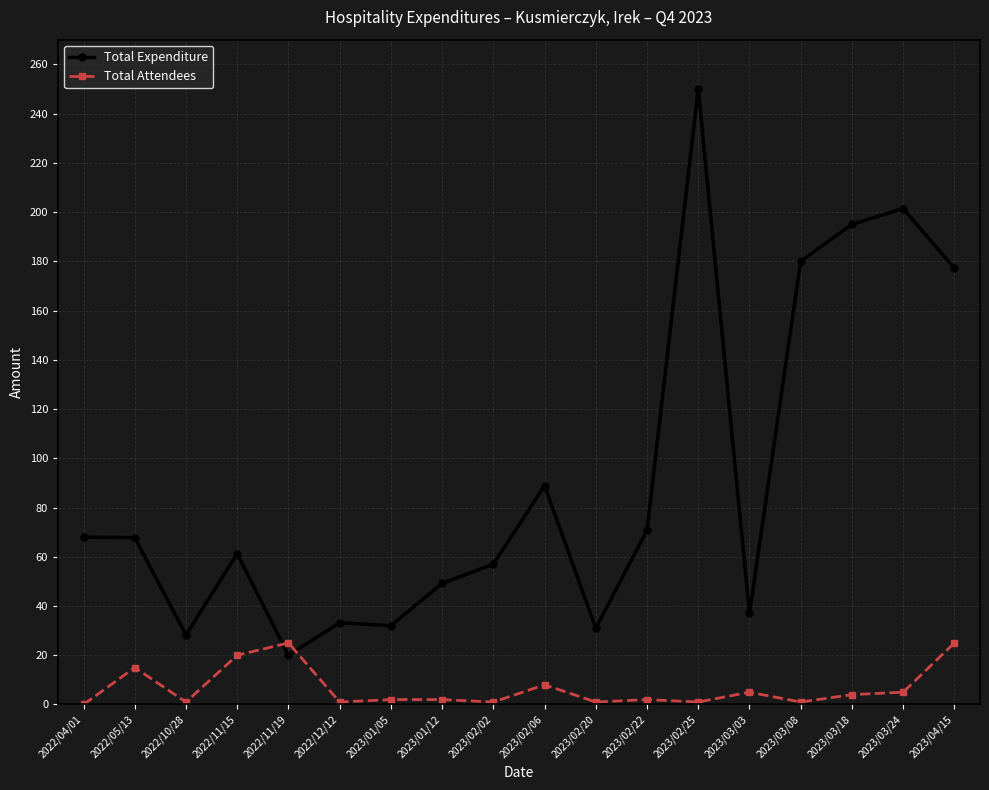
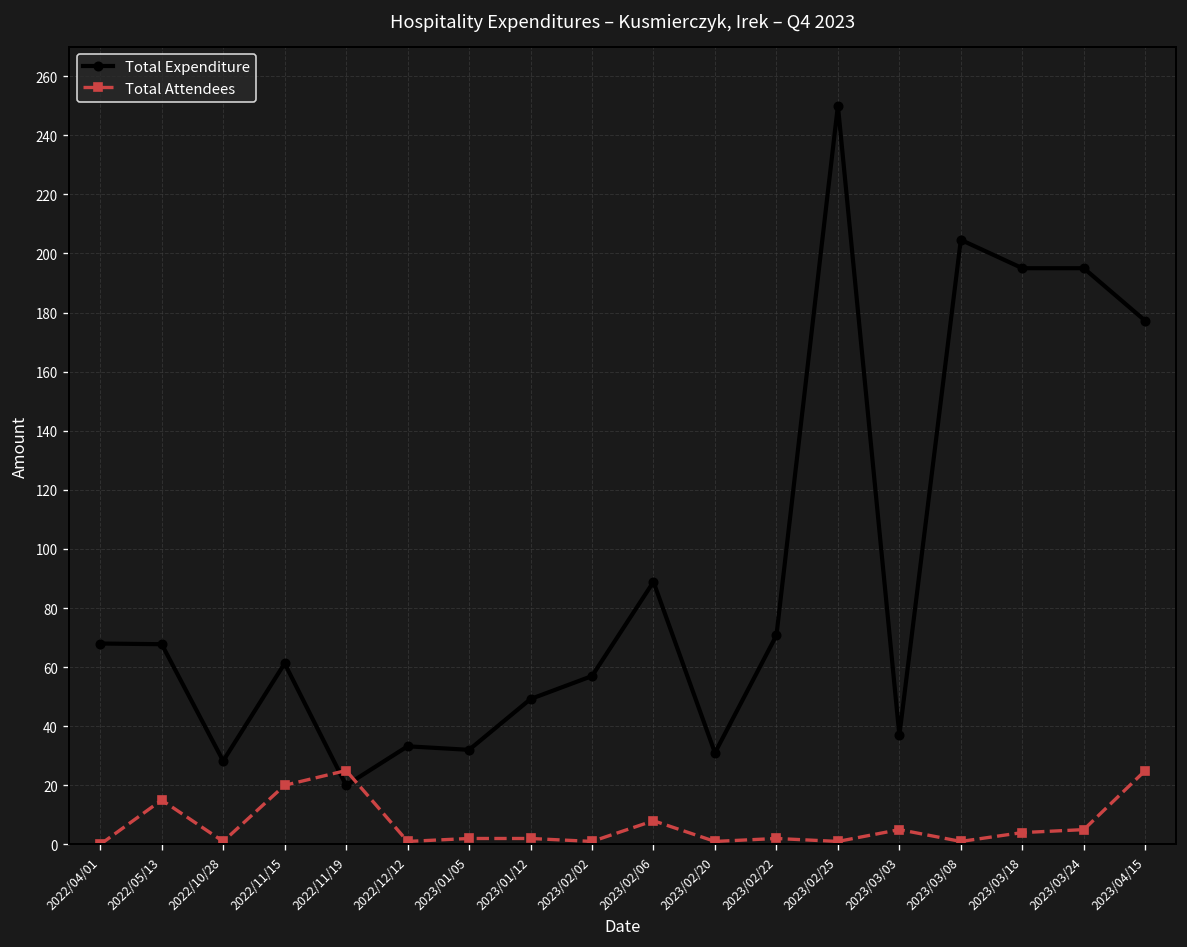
Total Expenditure, 2023/03/08: 180 -> 205
Total Expenditure, 2023/03/24: 201 -> 195
